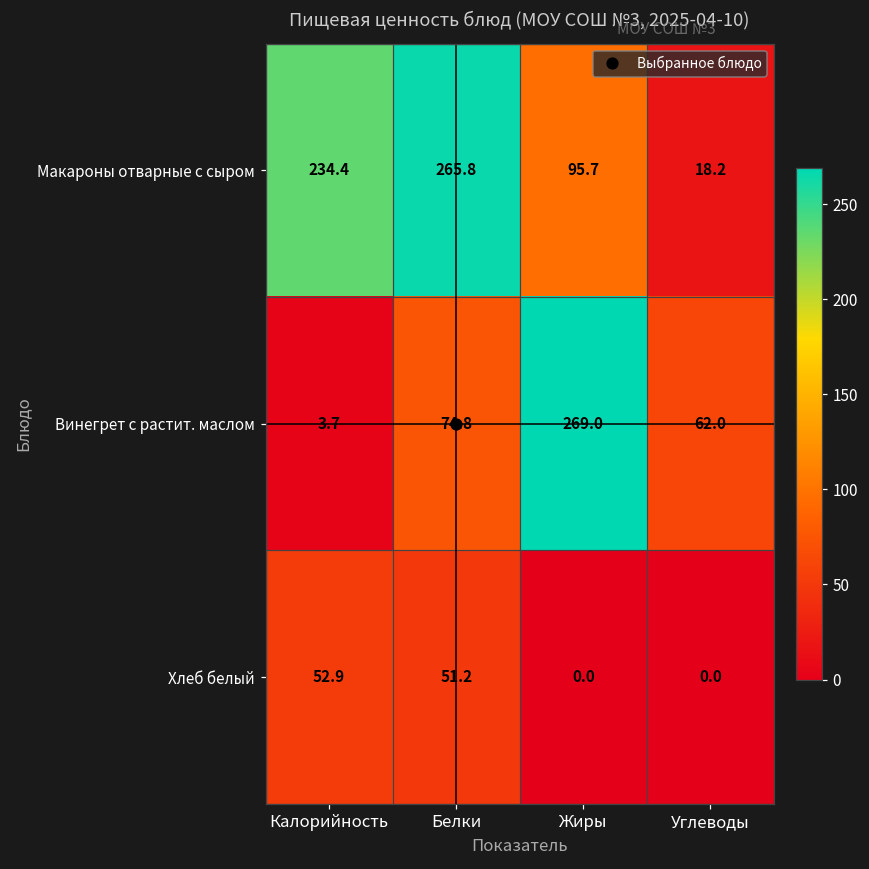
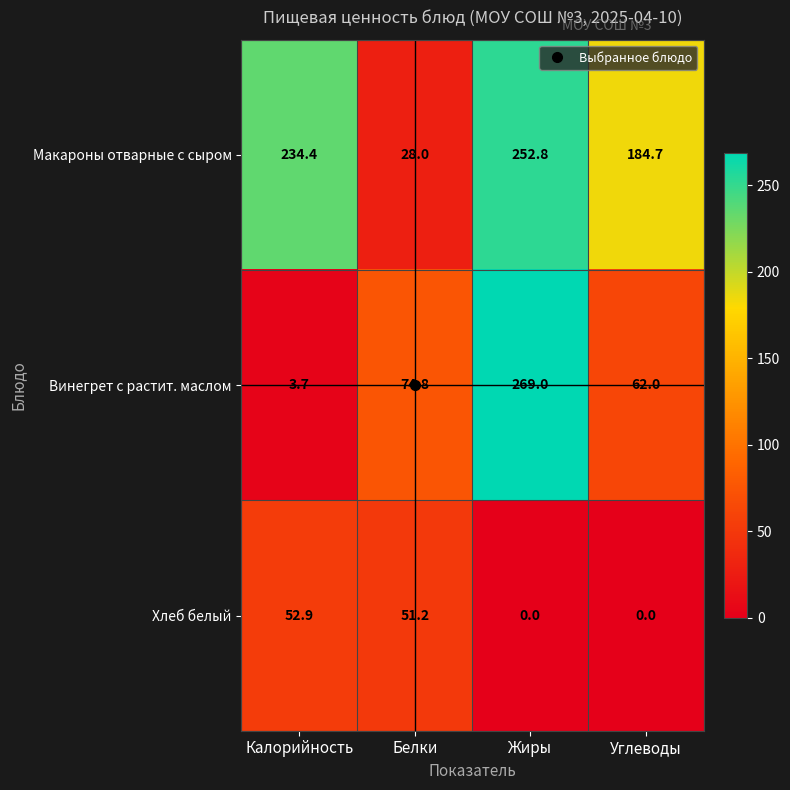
Макароны отварные с сыром, Белки: 265.8 -> 28.0
Макароны отварные с сыром, Жиры: 95.7 -> 252.8
Макароны отварные с сыром, Углеводы: 18.2 -> 184.7
